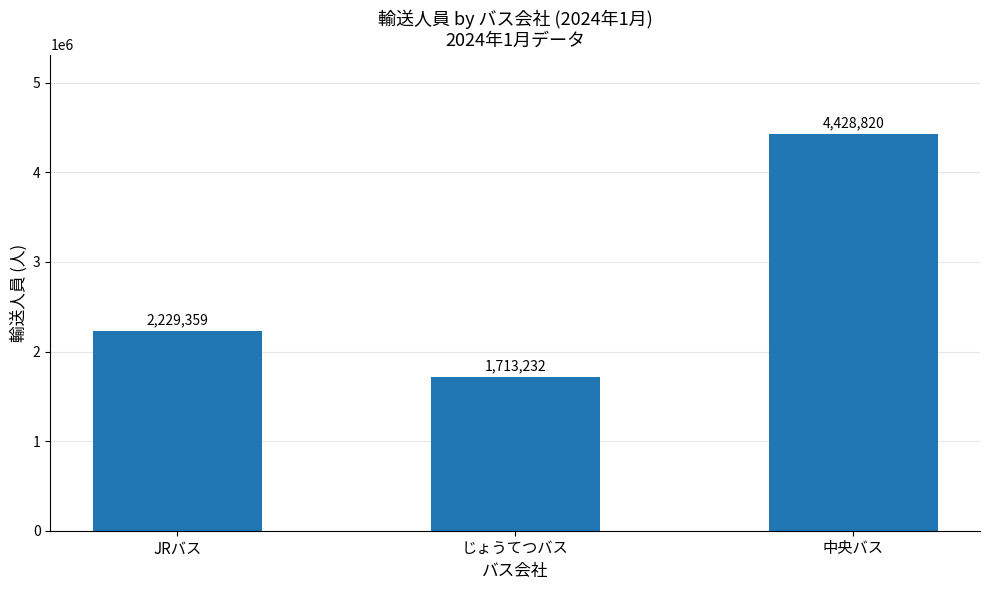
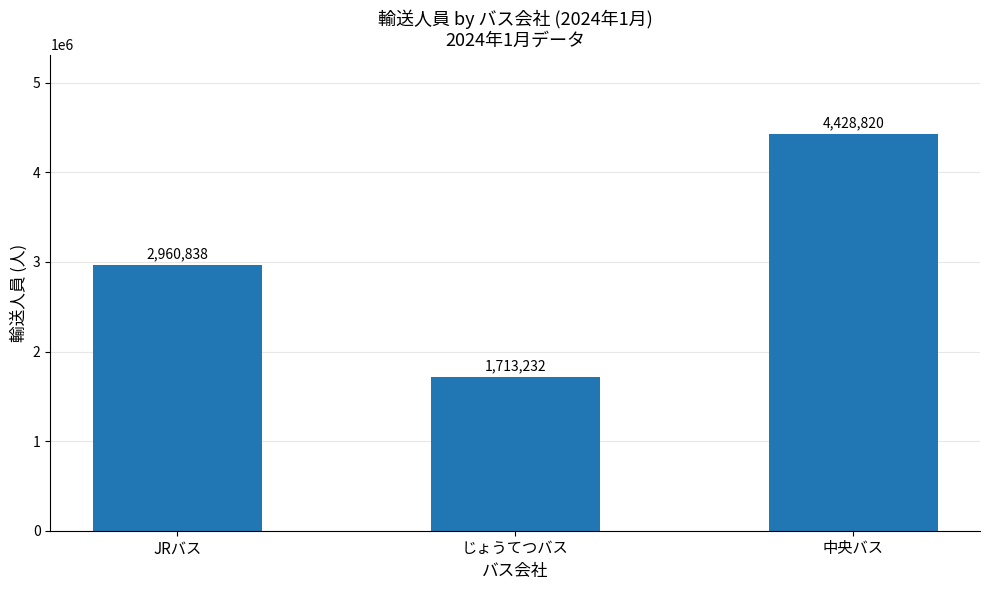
JRバス: 2,229,359 -> 2,960,838
